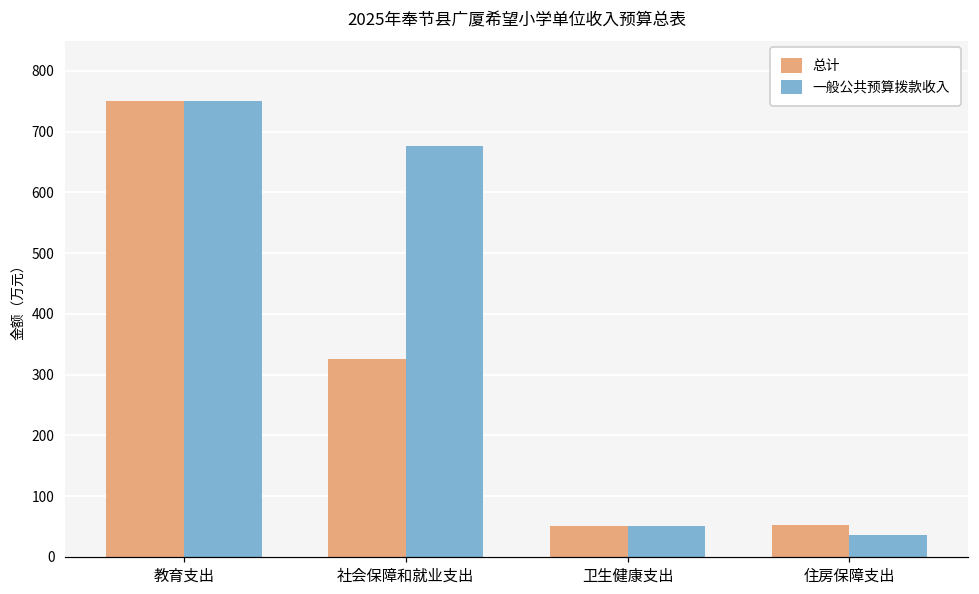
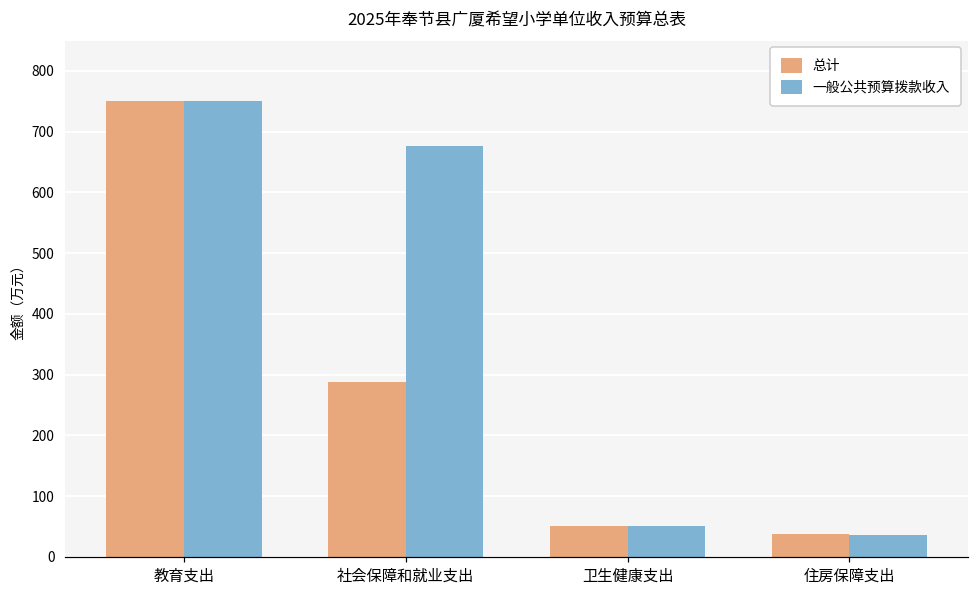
总计, 社会保障和就业支出: 330 -> 290
总计, 住房保障支出: 50 -> 40
